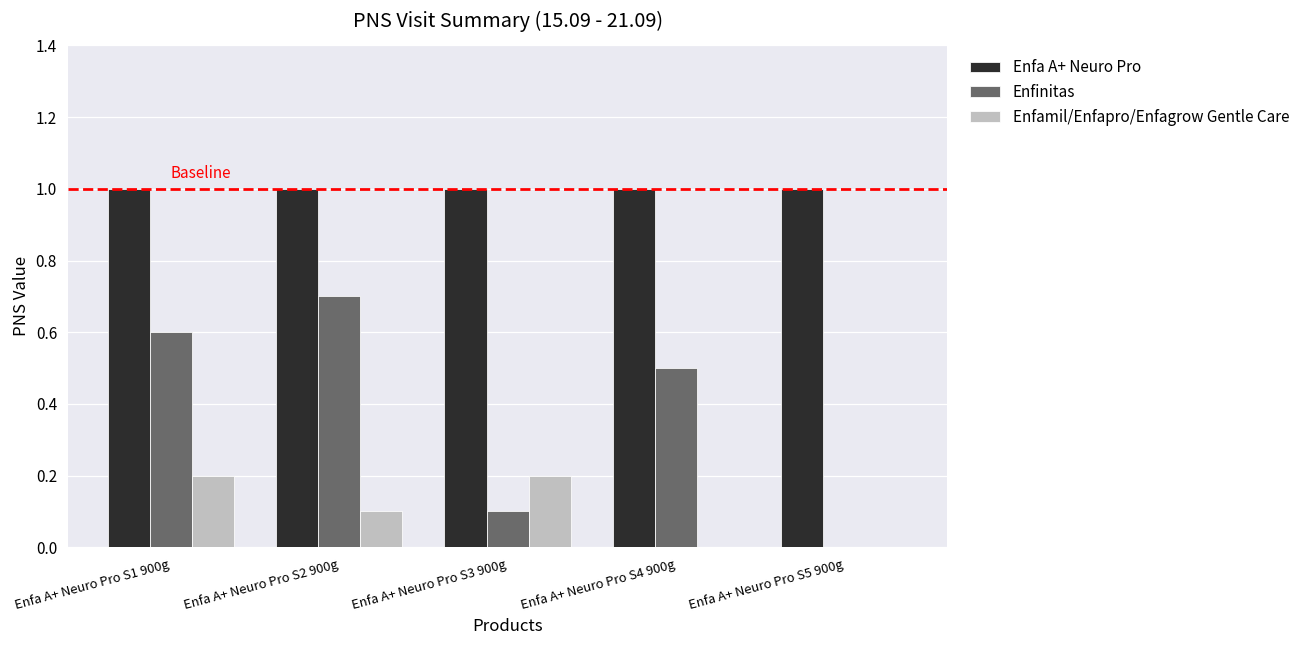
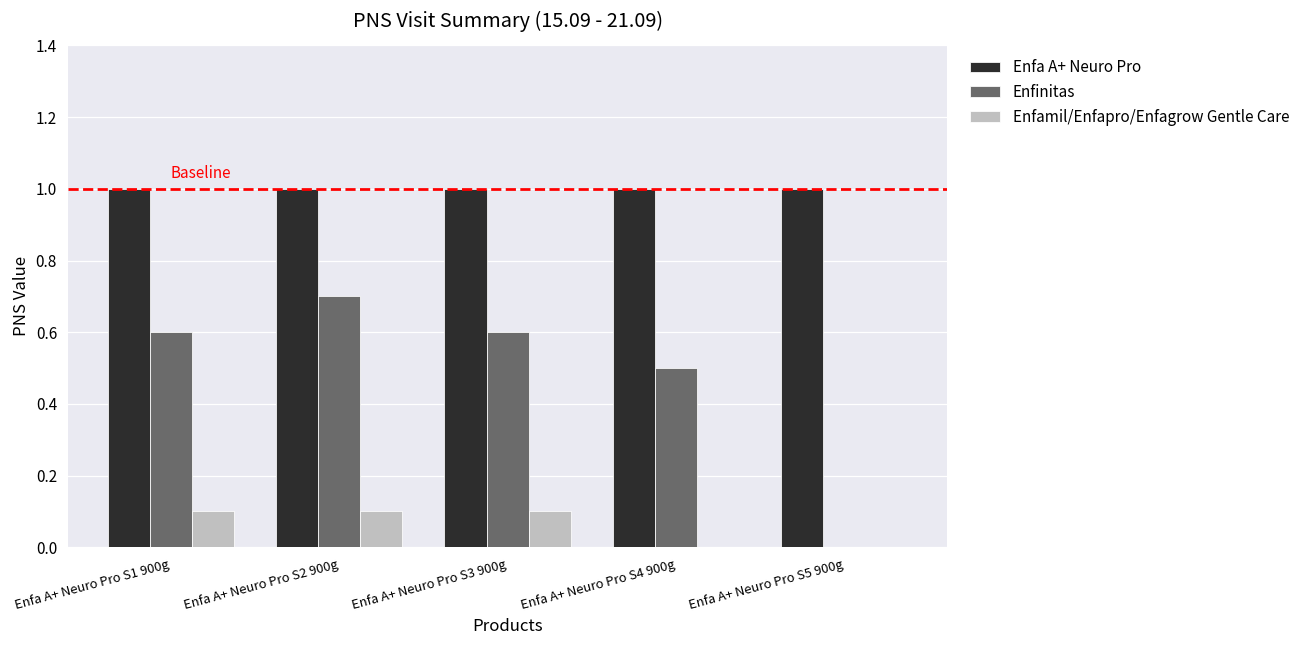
Enfamil/Enfapro/Enfagrow Gentle Care, Enfa A+ Neuro Pro S1 900g: 0.2 -> 0.1
Enfinitas, Enfa A+ Neuro Pro S3 900g: 0.1 -> 0.6
Enfamil/Enfapro/Enfagrow Gentle Care, Enfa A+ Neuro Pro S3 900g: 0.2 -> 0.1
